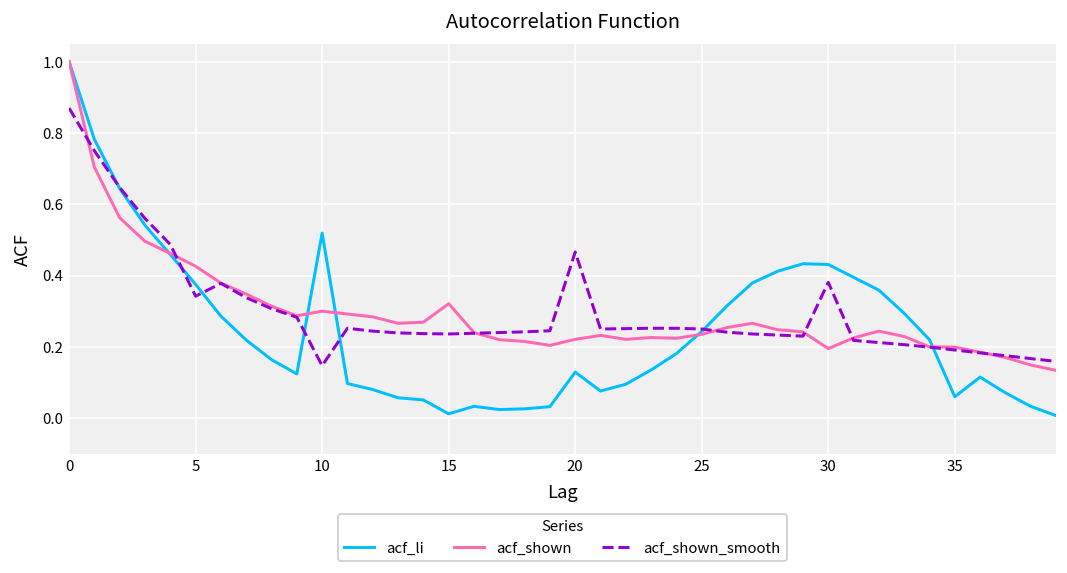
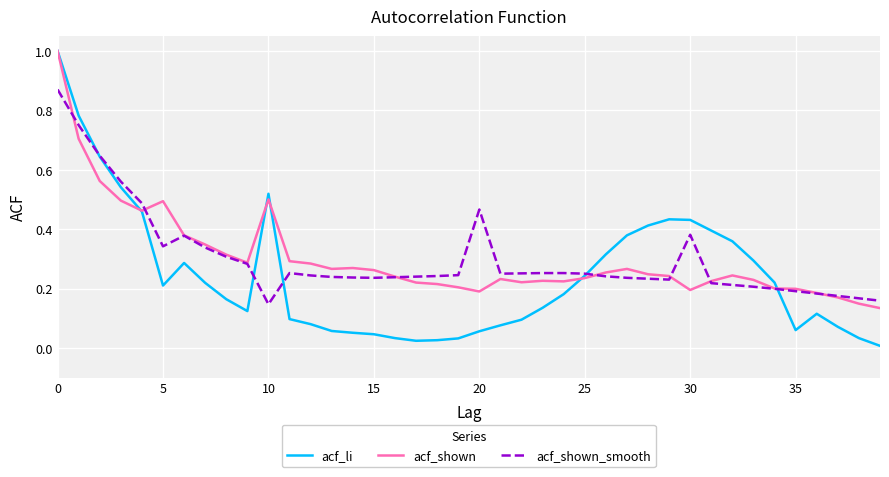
acf_li, 5: 0.38 -> 0.21
acf_shown, 5: 0.43 -> 0.49
acf_shown, 10: 0.3 -> 0.5
acf_li, 15: 0.01 -> 0.05
acf_shown, 15: 0.32 -> 0.26
acf_li, 20: 0.13 -> 0.06
acf_shown, 20: 0.22 -> 0.19
